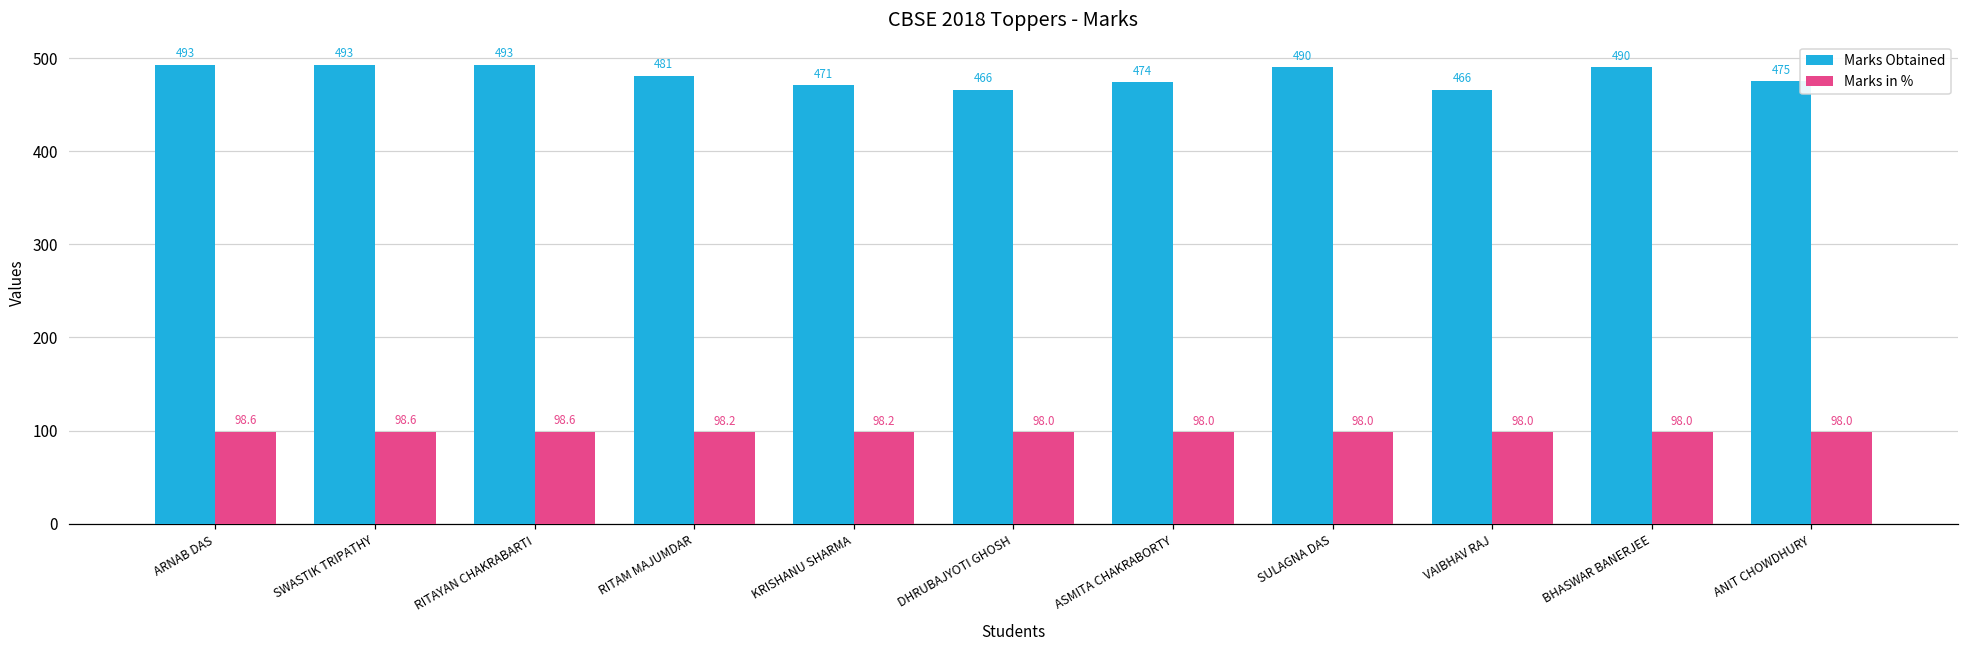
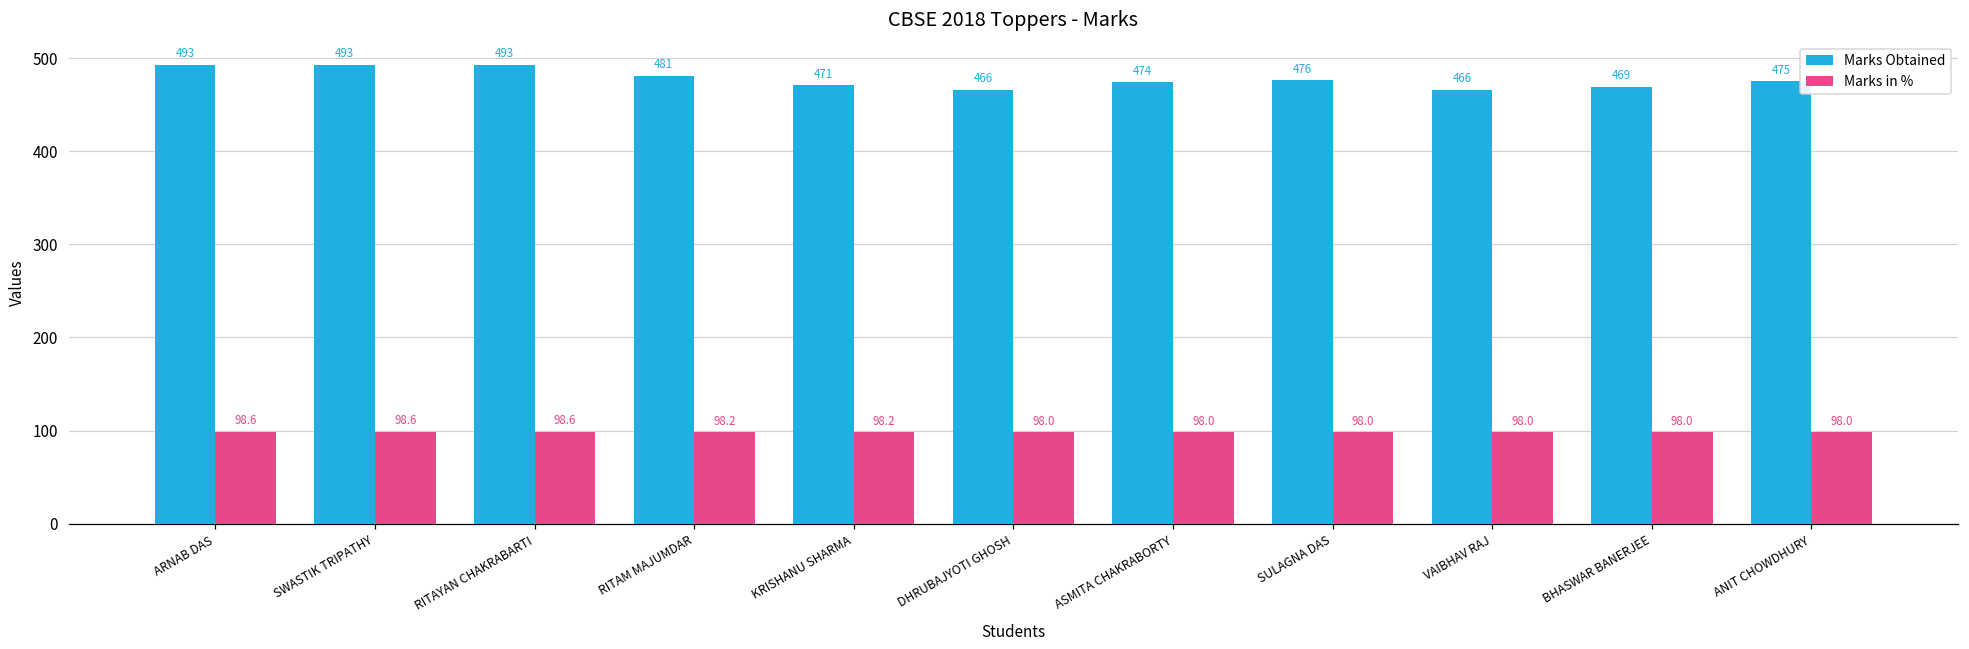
Marks Obtained, SULAGNA DAS: 490 -> 476
Marks Obtained, BHASWAR BANERJEE: 490 -> 469
